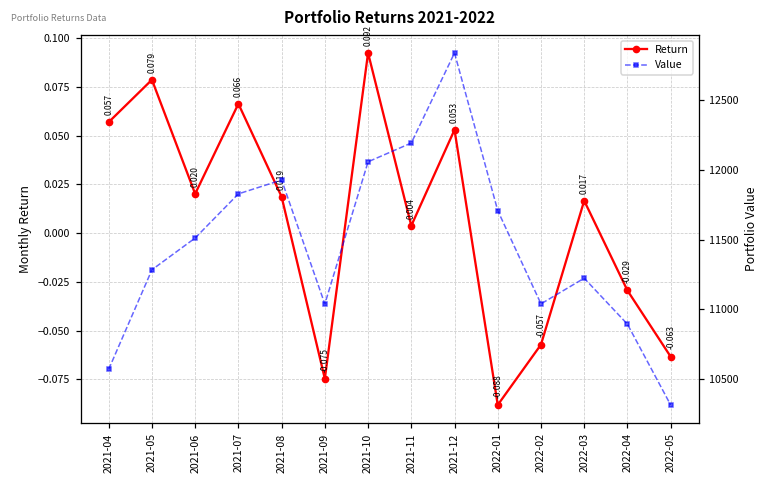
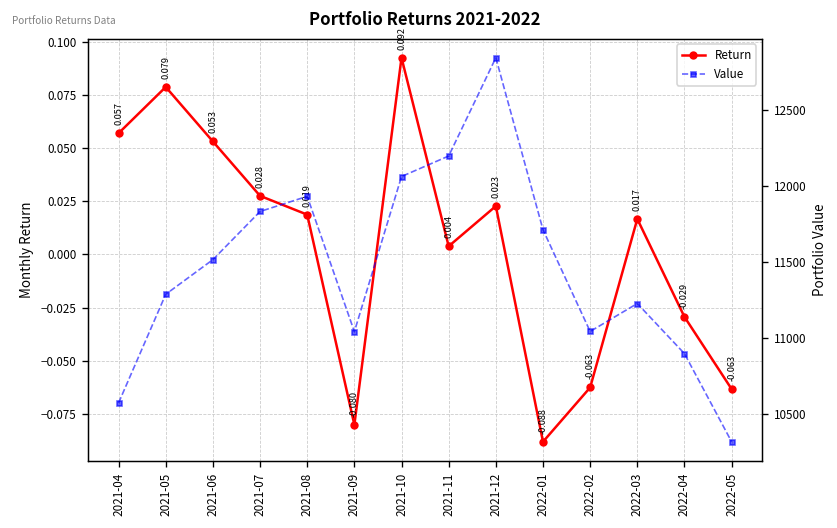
Return, 2021-06: 0.020 -> 0.053
Return, 2021-07: 0.066 -> 0.028
Return, 2021-09: -0.075 -> -0.080
Return, 2021-12: 0.053 -> 0.023
Return, 2022-02: -0.057 -> -0.063
